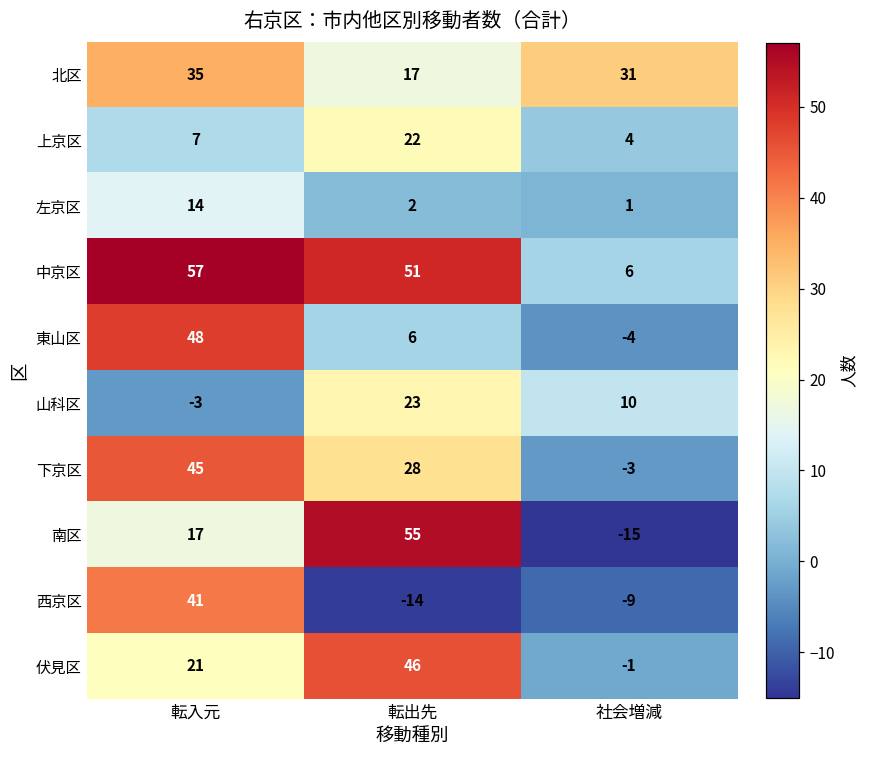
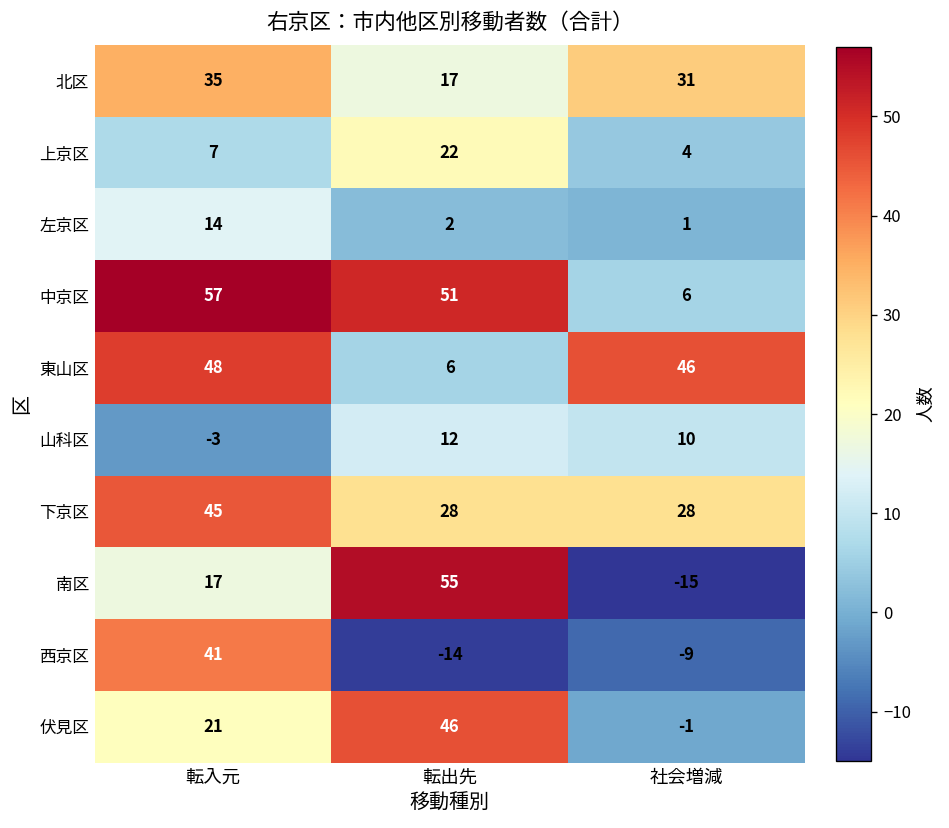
東山区, 社会増減: -4 -> 46
山科区, 転出先: 23 -> 12
下京区, 社会増減: -3 -> 28
